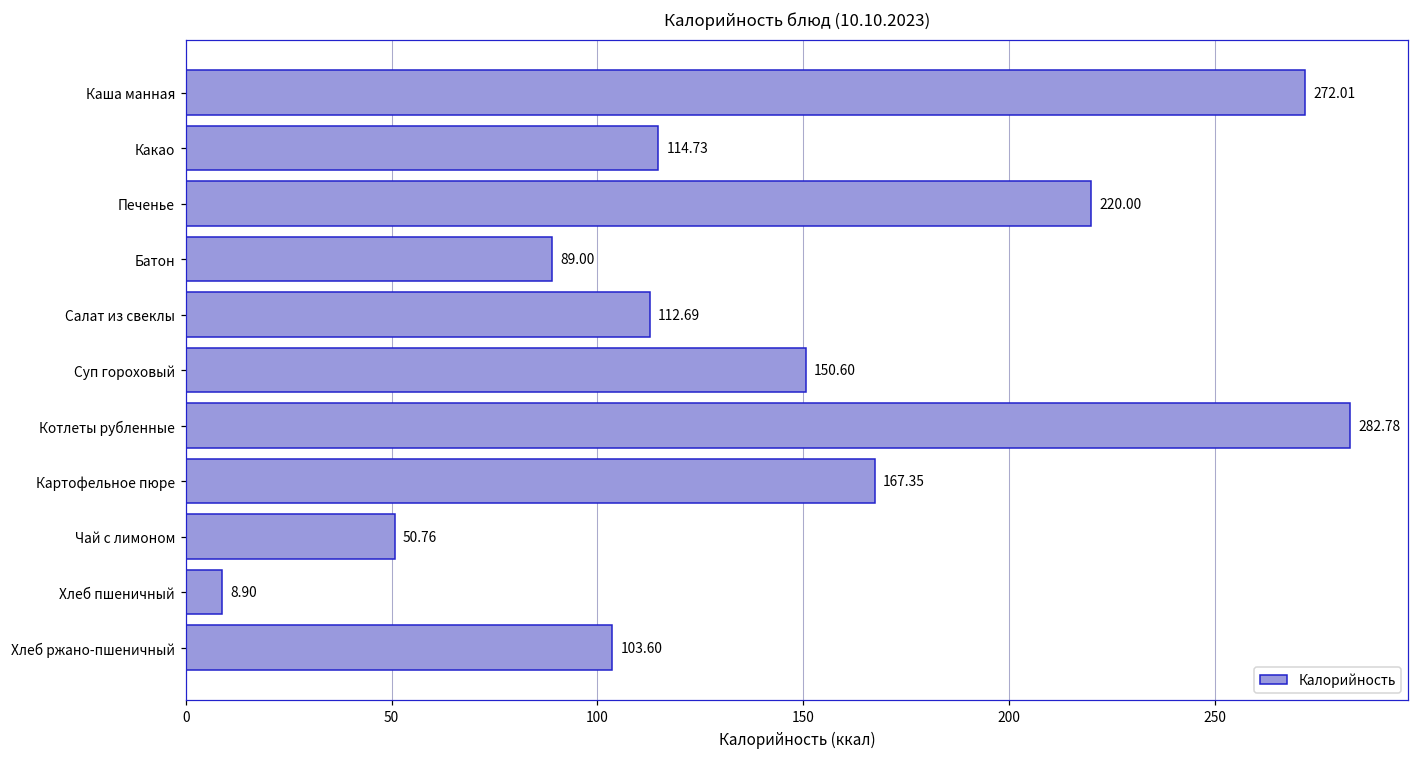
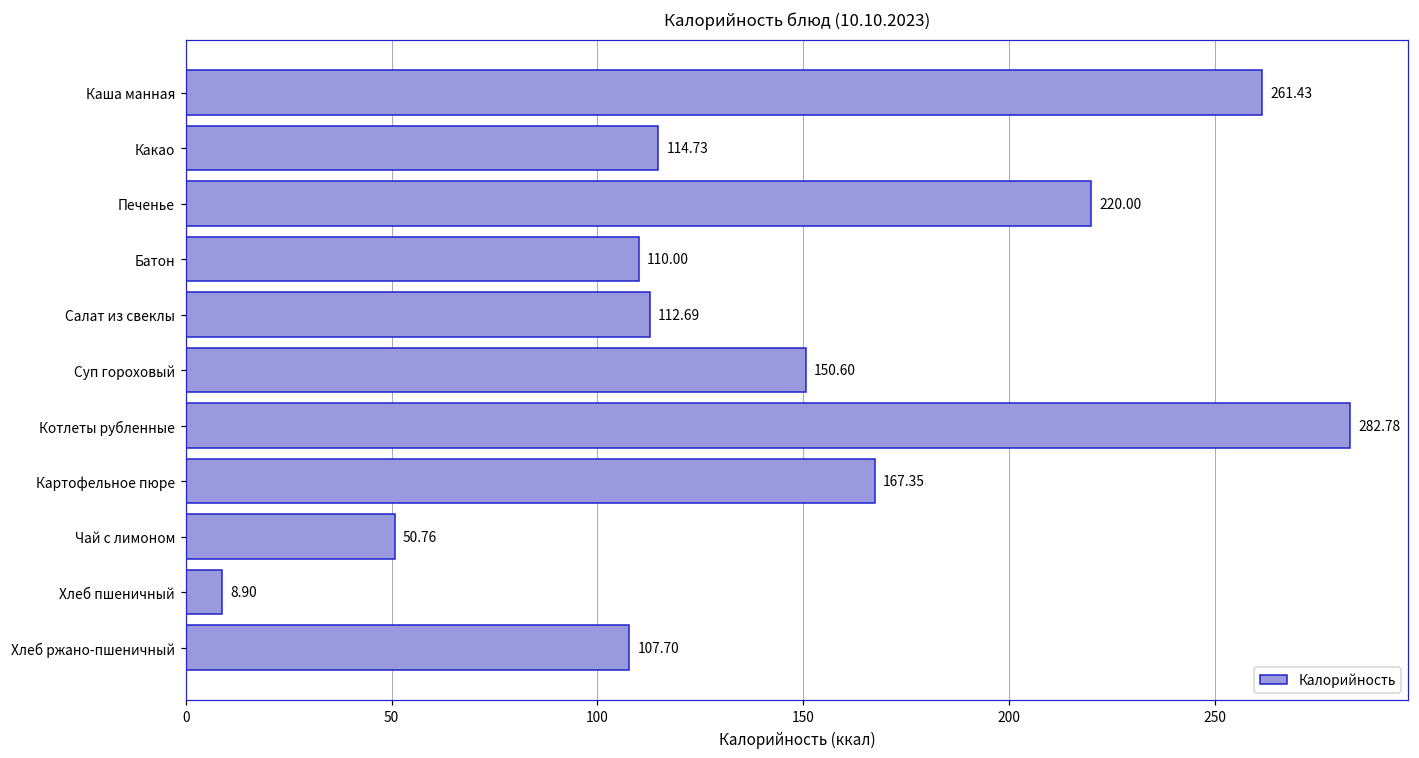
Каша манная: 272.01 -> 261.43
Батон: 89.00 -> 110.00
Хлеб ржано-пшеничный: 103.60 -> 107.70
